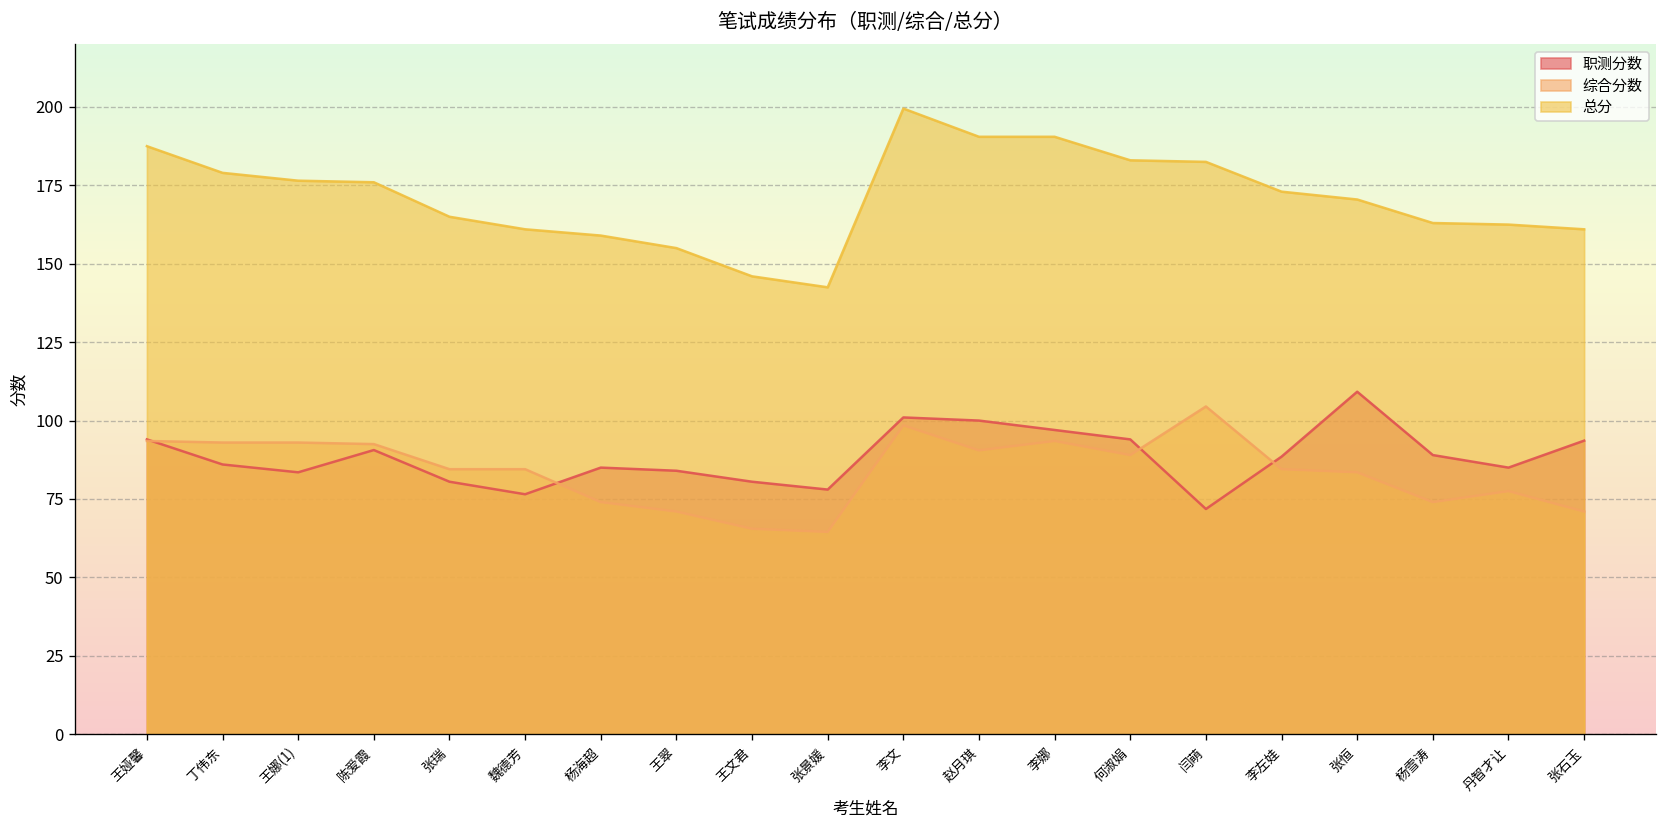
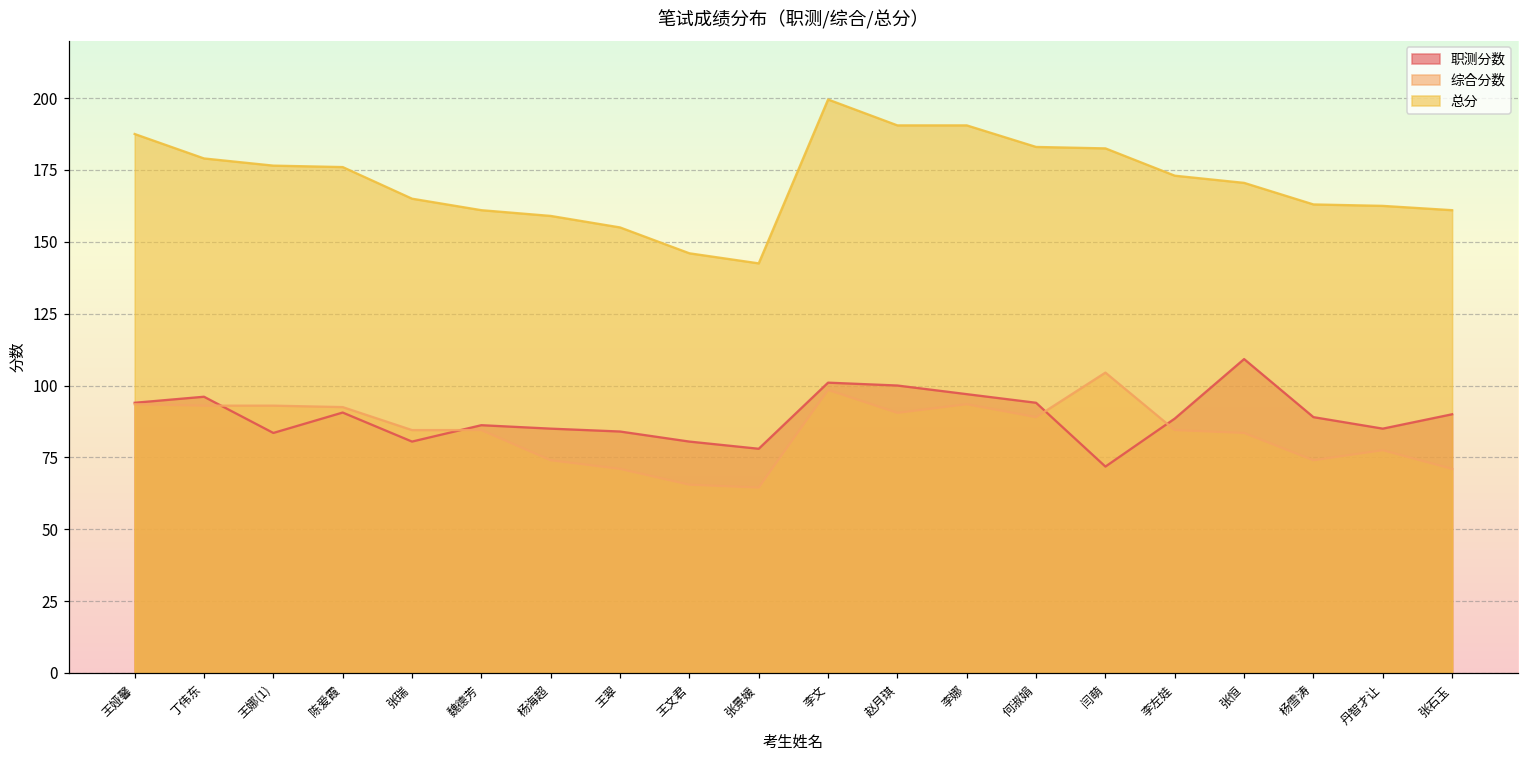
职测分数, 丁伟东: 86 -> 96
职测分数, 魏德芳: 77 -> 86
职测分数, 张石玉: 94 -> 90
